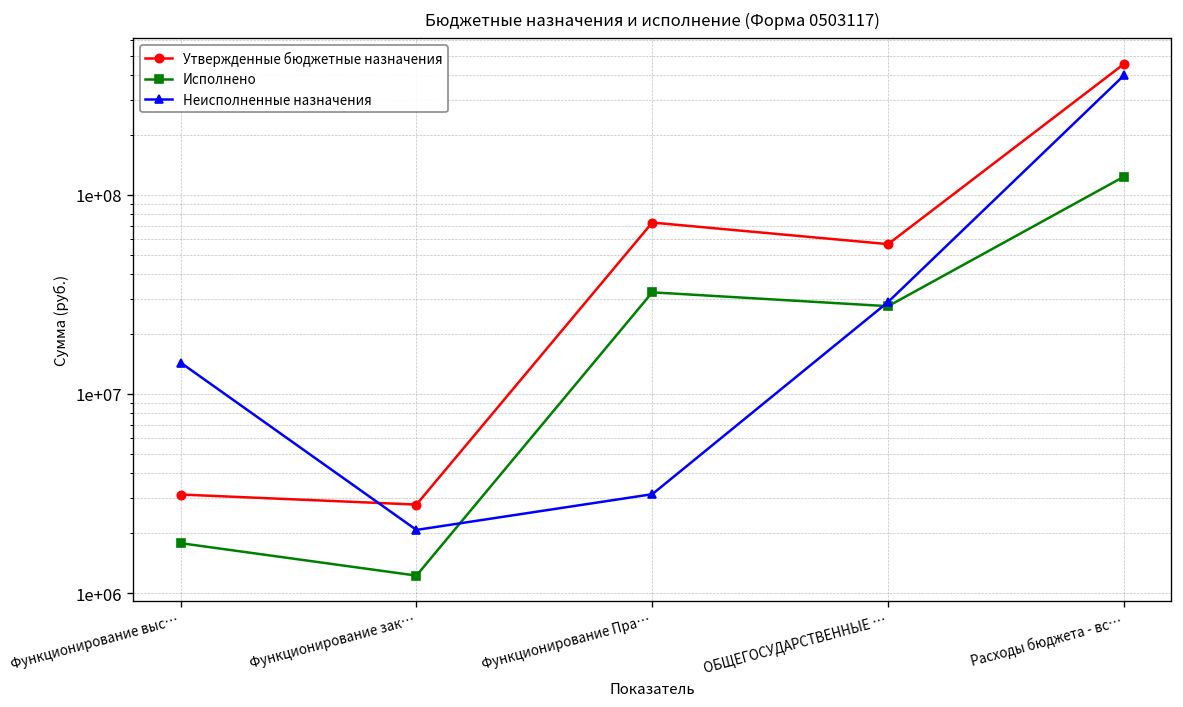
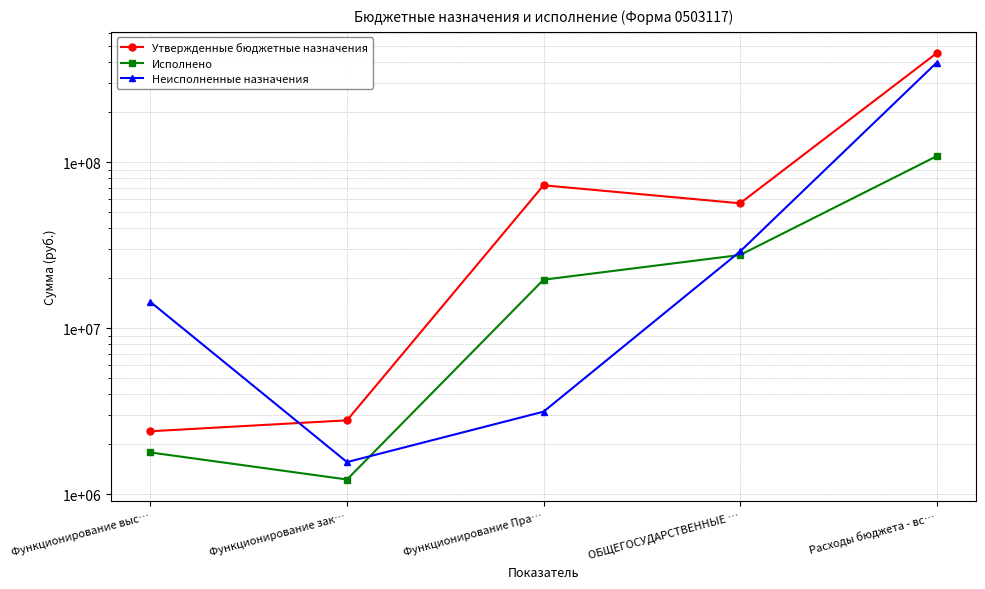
Утвержденные бюджетные назначения, Функционирование выс…: 3100000 -> 2400000
Неисполненные назначения, Функционирование зак…: 2100000 -> 1600000
Исполнено, Функционирование Пра…: 32000000 -> 20000000
Исполнено, Расходы бюджета - вс…: 120000000 -> 110000000
